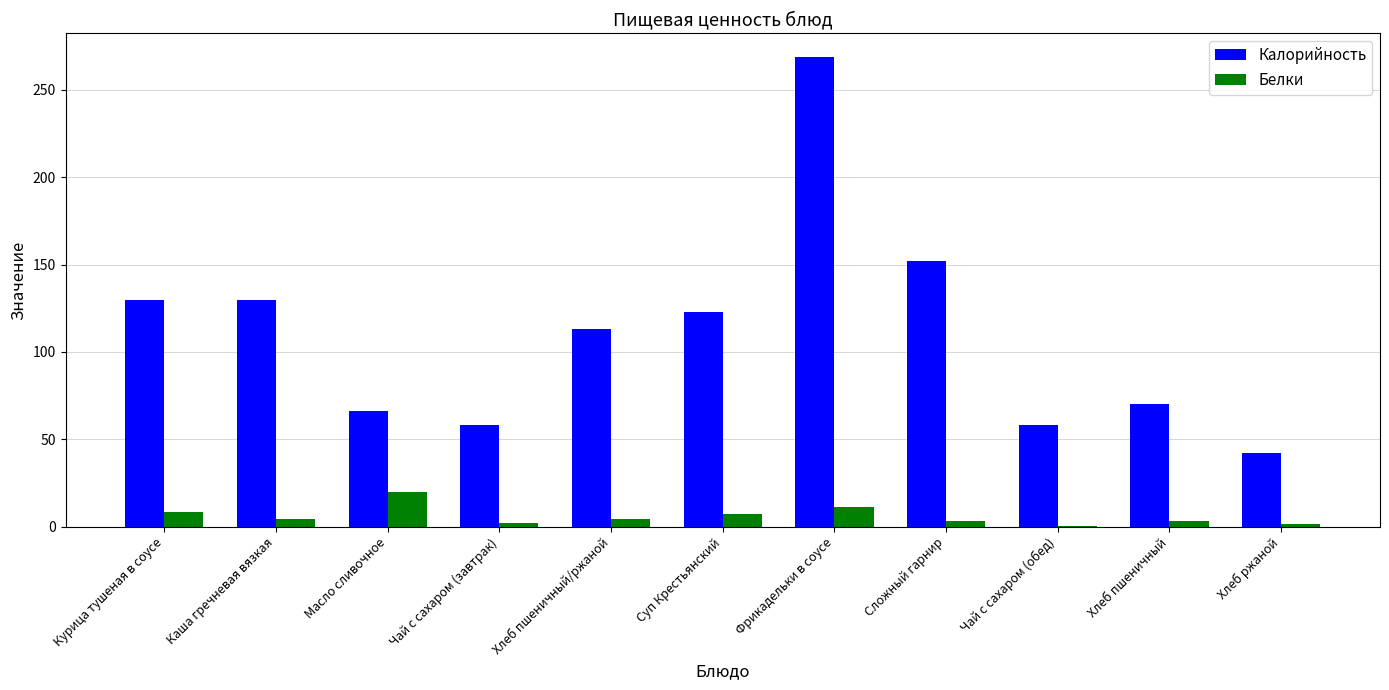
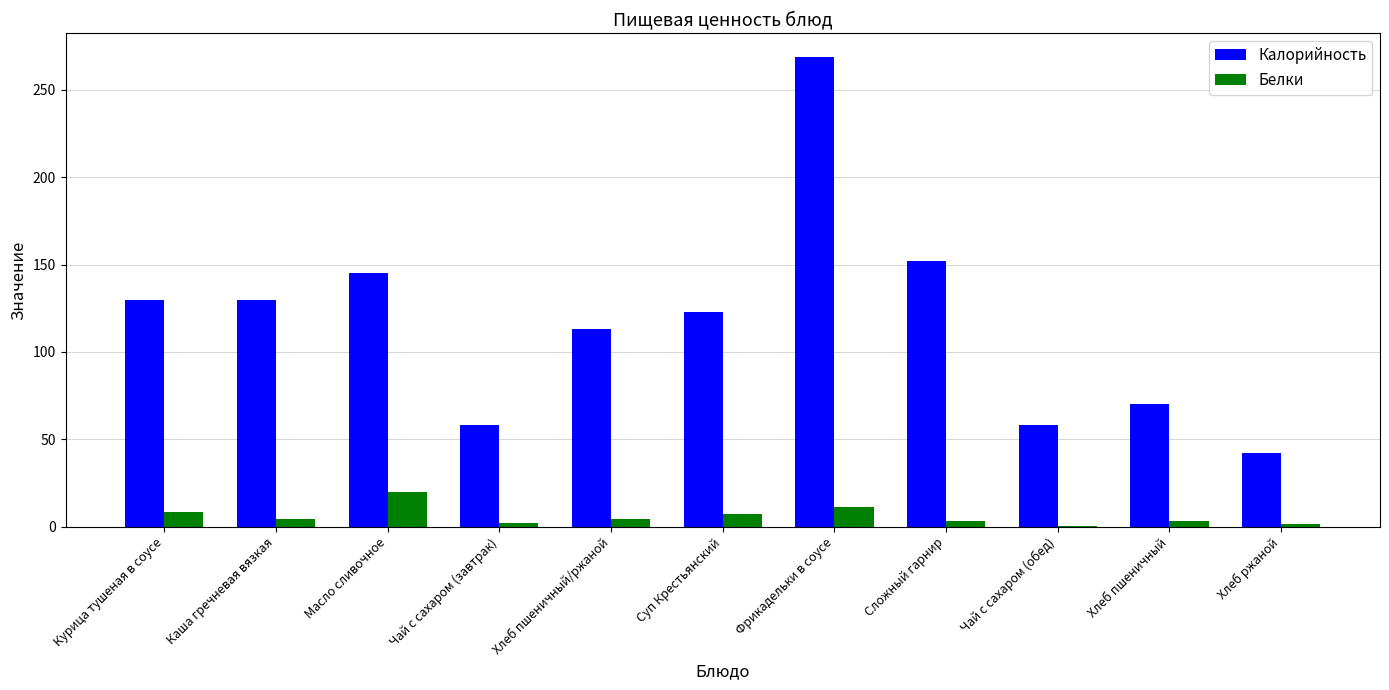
Калорийность, Масло сливочное: 66 -> 145
